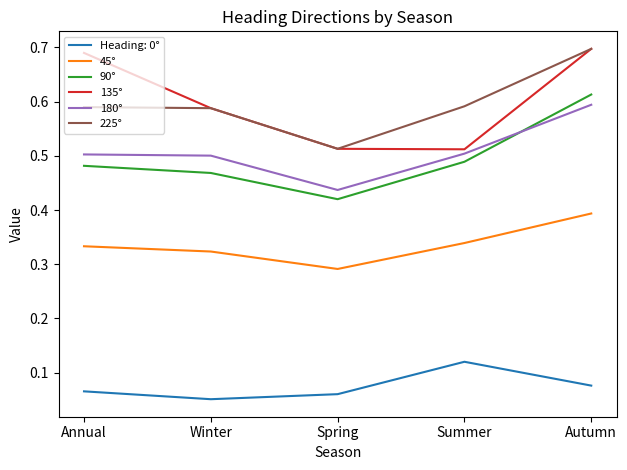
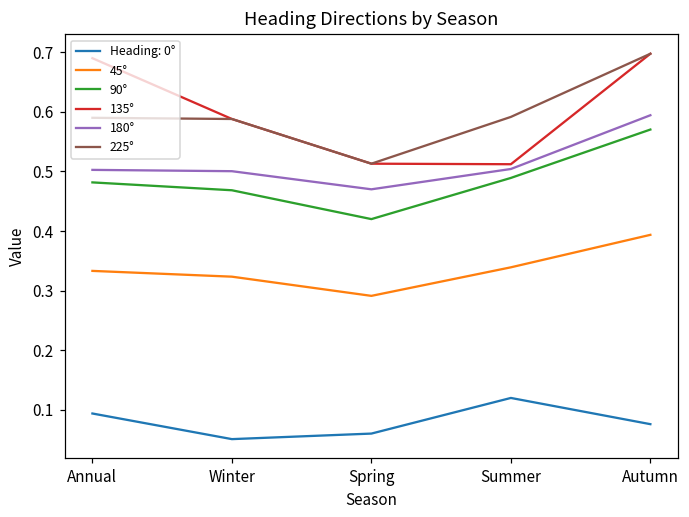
Heading: 0°, Annual: 0.07 -> 0.09
180°, Spring: 0.44 -> 0.47
90°, Autumn: 0.61 -> 0.57
